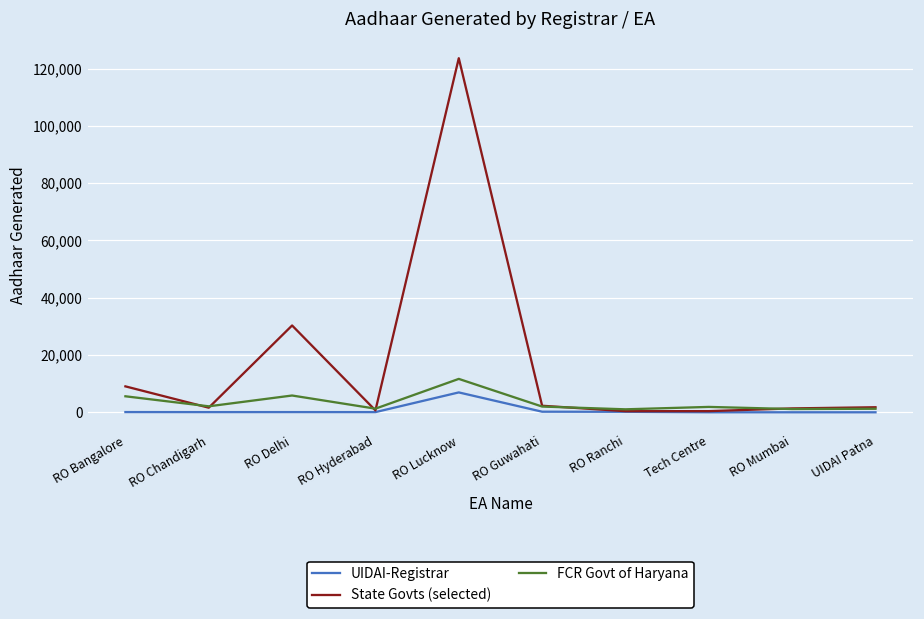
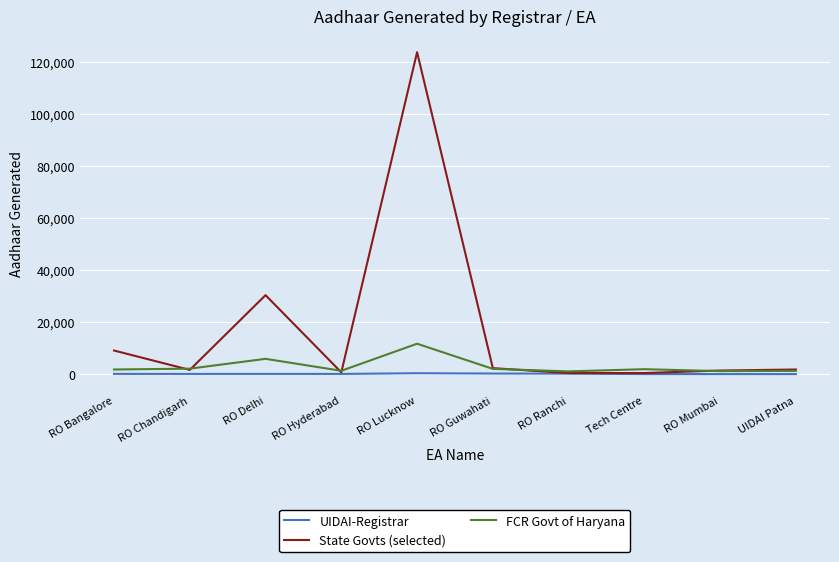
FCR Govt of Haryana, RO Bangalore: 6,000 -> 2,000
UIDAI-Registrar, RO Lucknow: 7,000 -> 0
